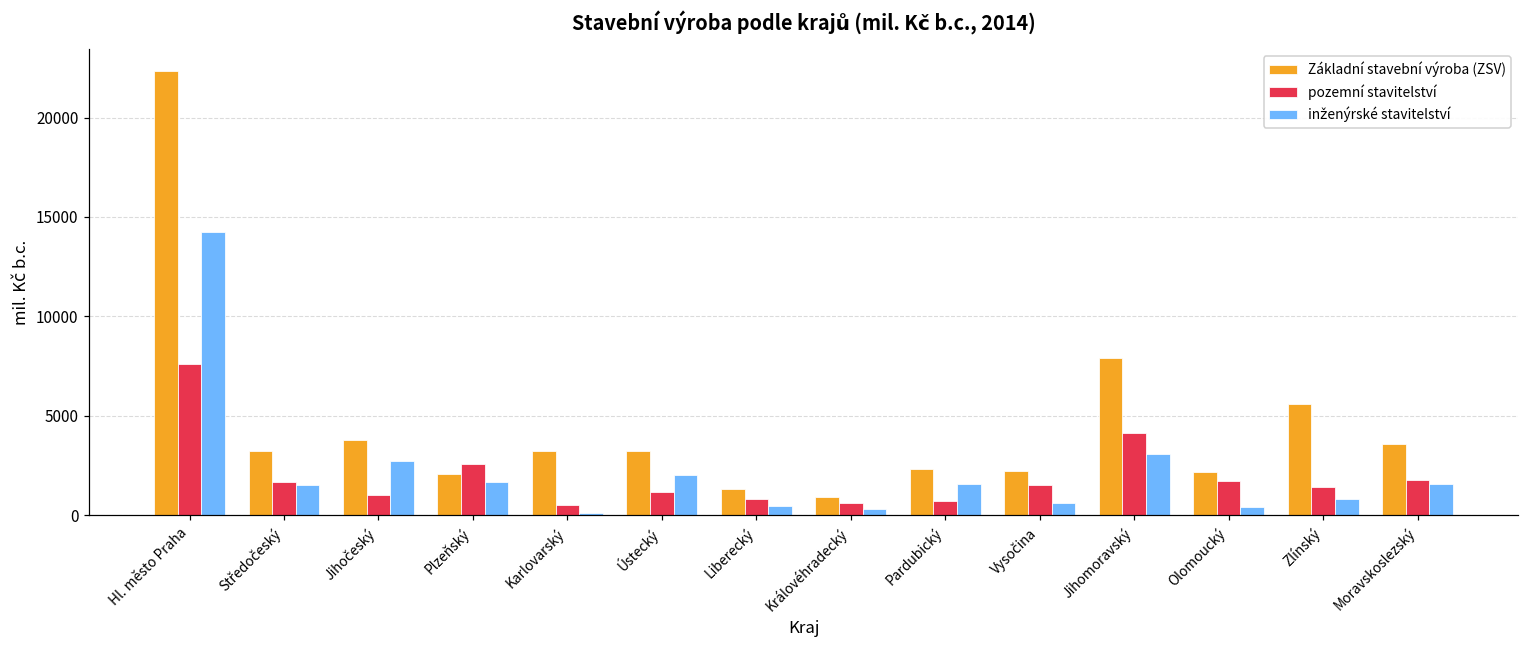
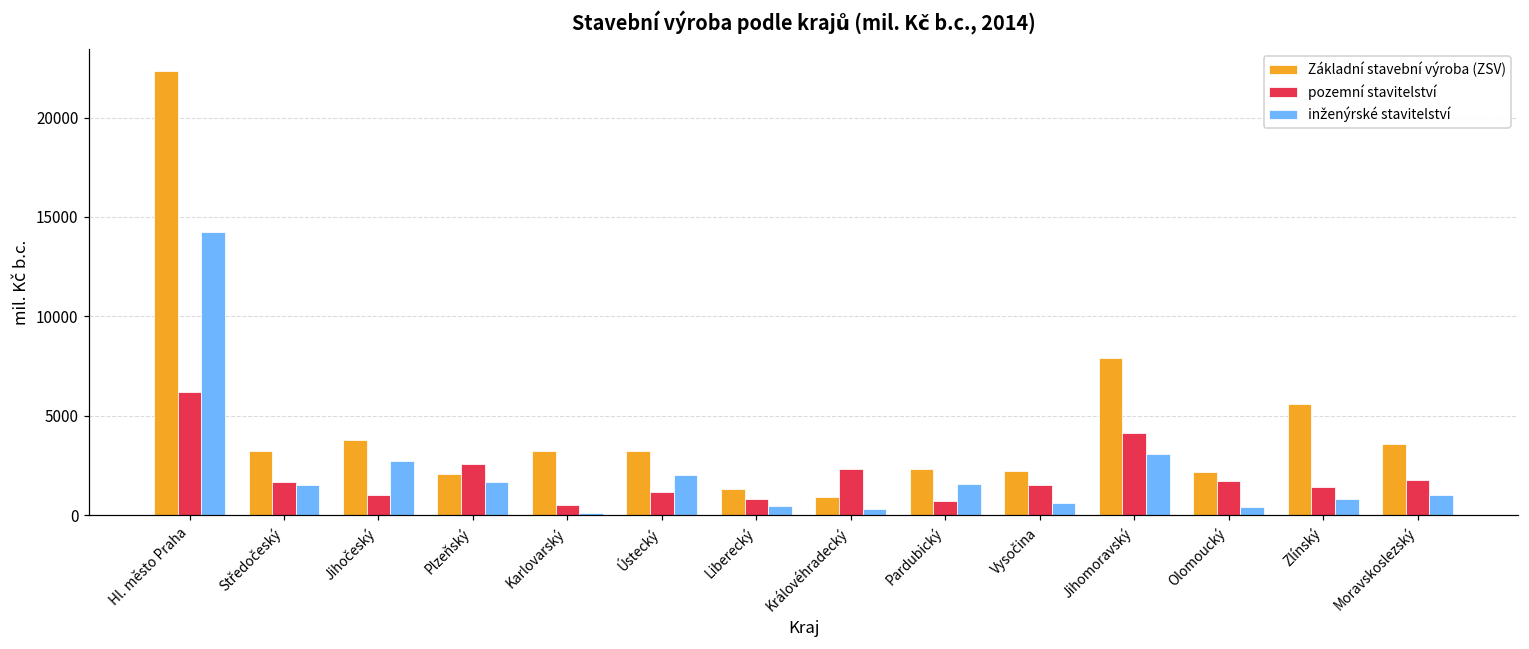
pozemní stavitelství, Hl. město Praha: 7600 -> 6200
pozemní stavitelství, Královéhradecký: 600 -> 2300
inženýrské stavitelství, Moravskoslezský: 1600 -> 1000
